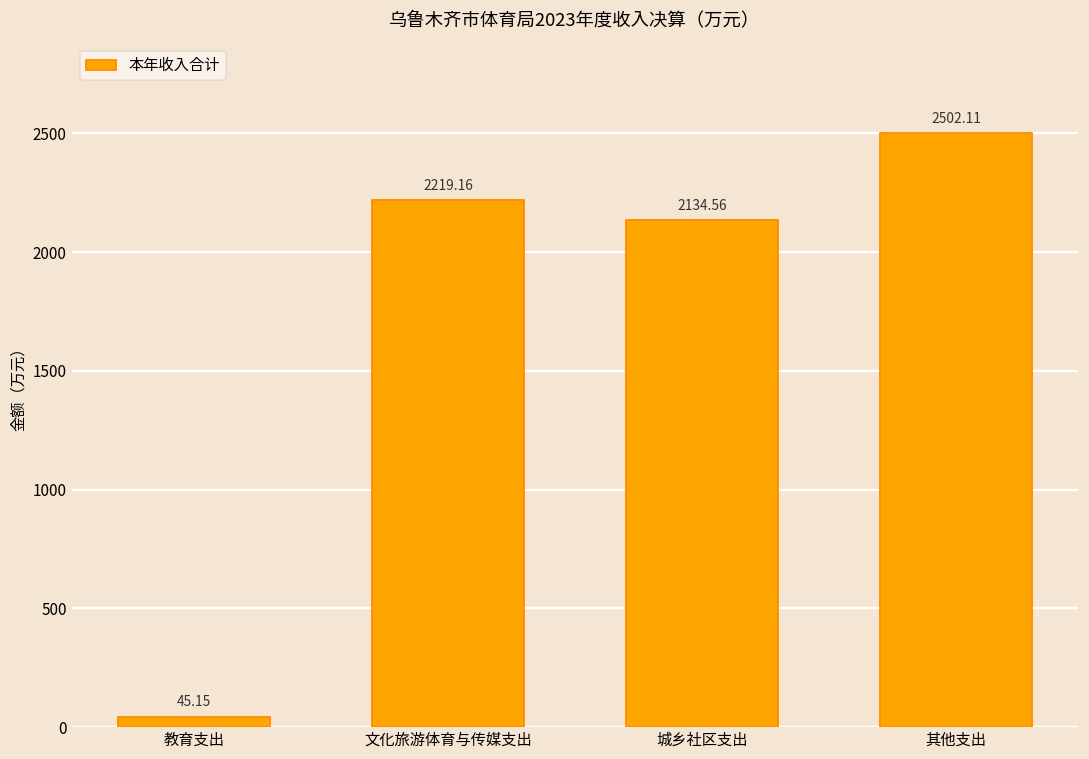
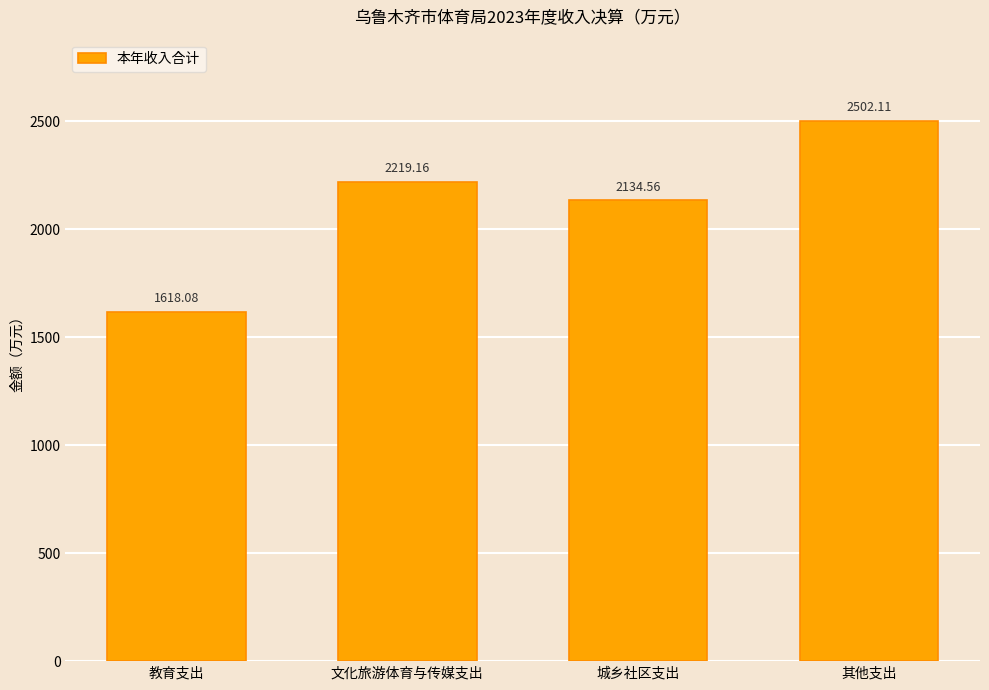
教育支出: 45.15 -> 1618.08
